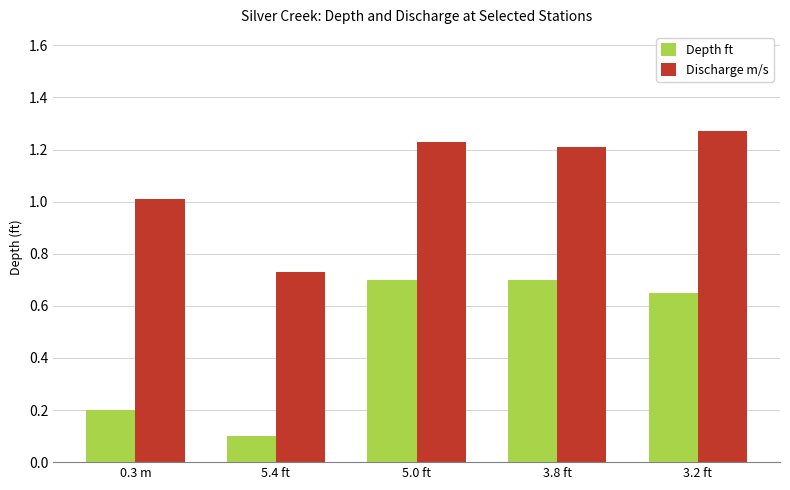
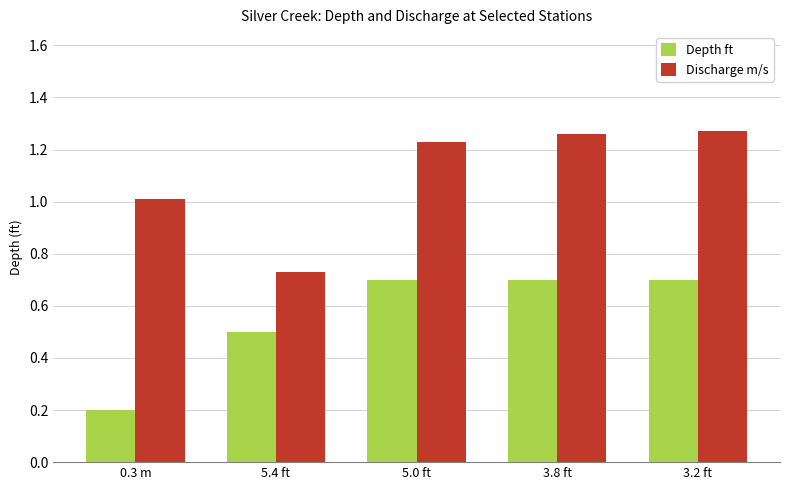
Depth ft, 5.4 ft: 0.1 -> 0.5
Discharge m/s, 3.8 ft: 1.21 -> 1.26
Depth ft, 3.2 ft: 0.65 -> 0.70
